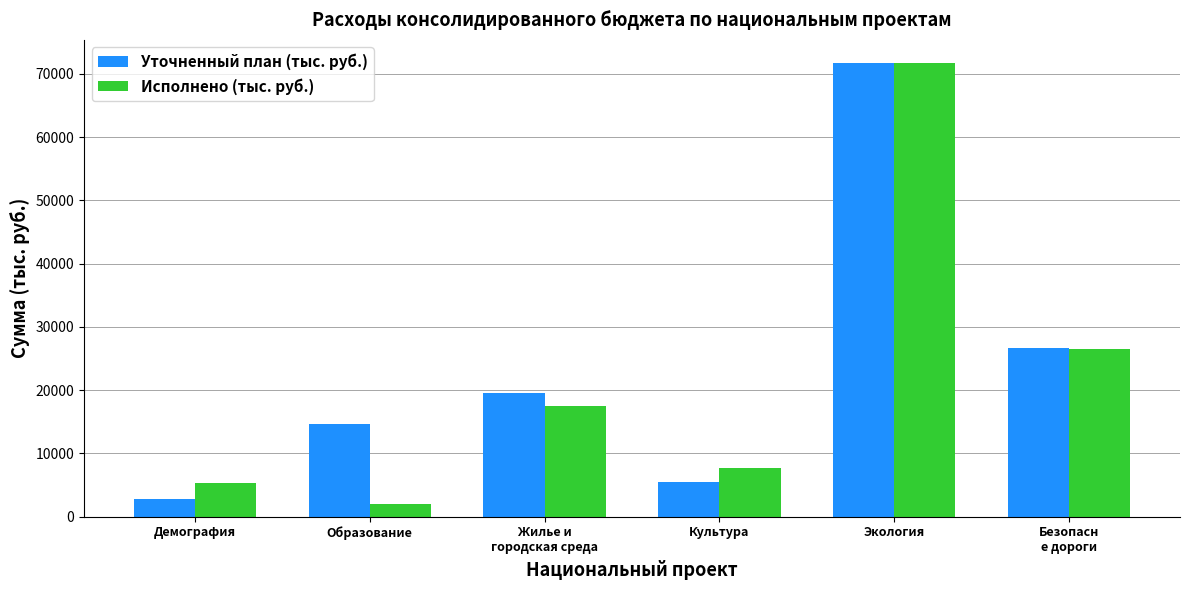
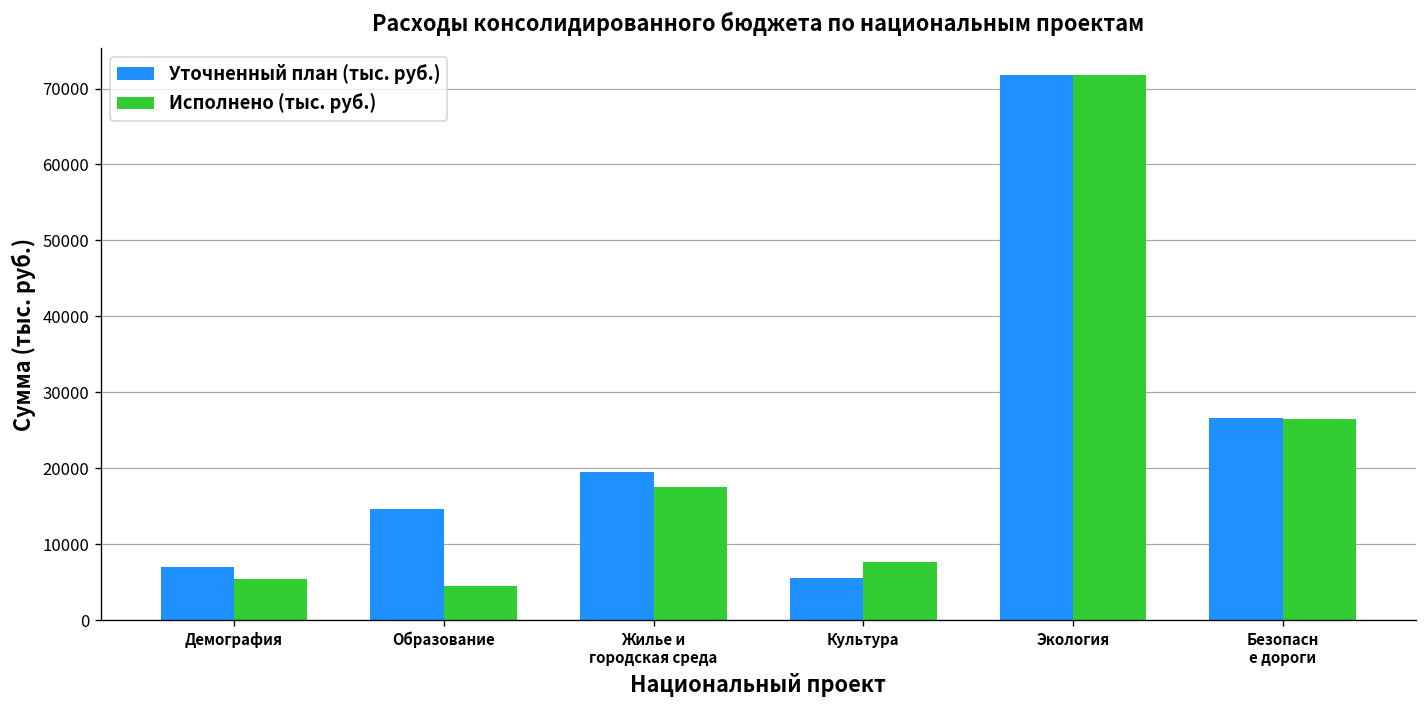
Уточненный план (тыс. руб.), Демография: 3000 -> 7000
Исполнено (тыс. руб.), Образование: 2000 -> 4000
